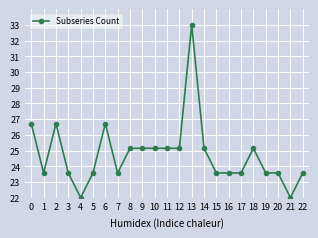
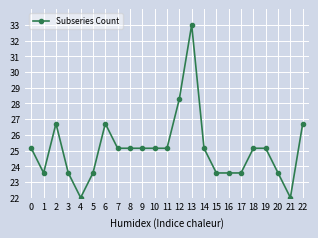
0: 26.7 -> 25.1
7: 23.6 -> 25.1
12: 25.1 -> 28.3
19: 23.6 -> 25.1
22: 23.6 -> 26.7
